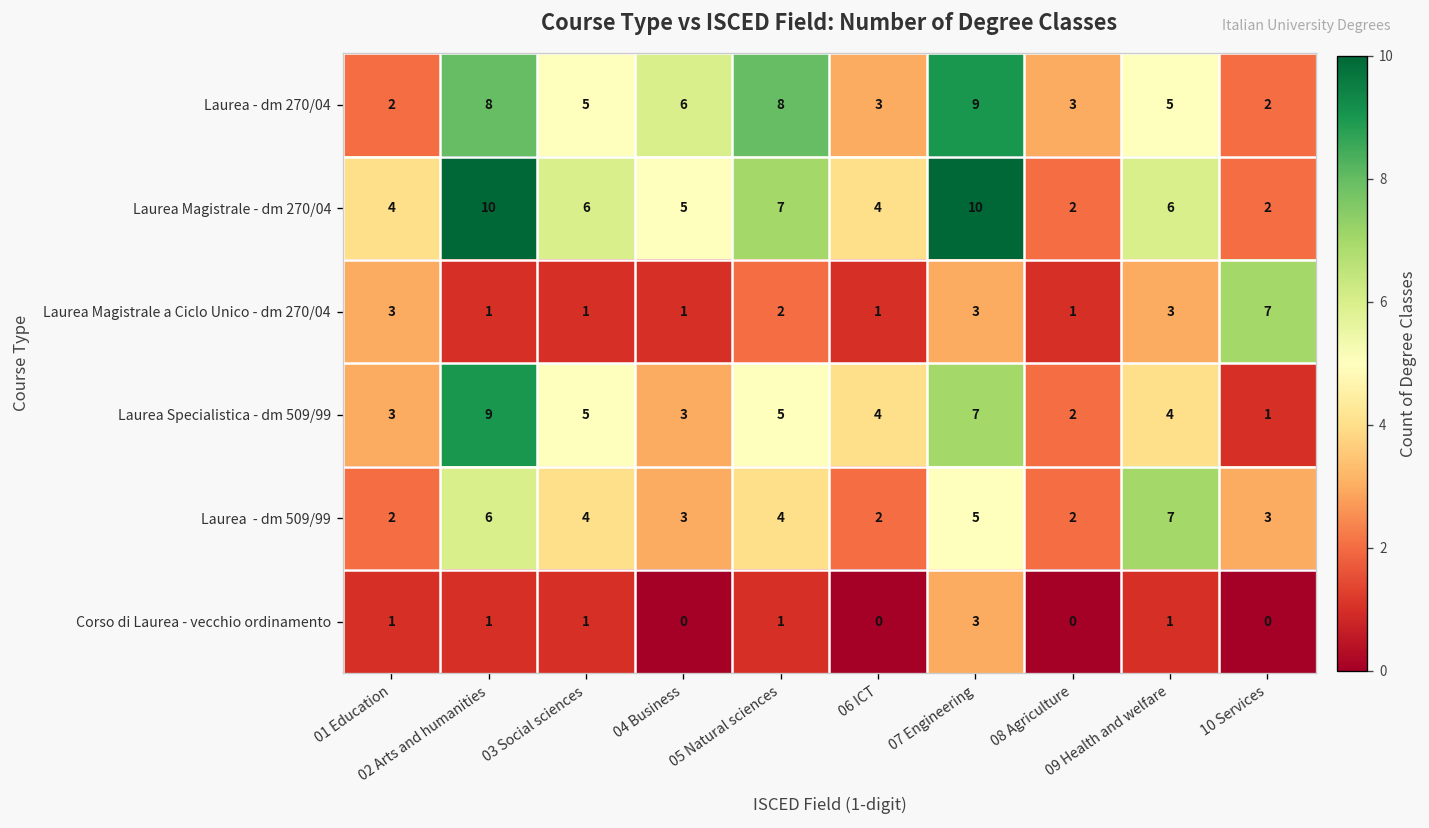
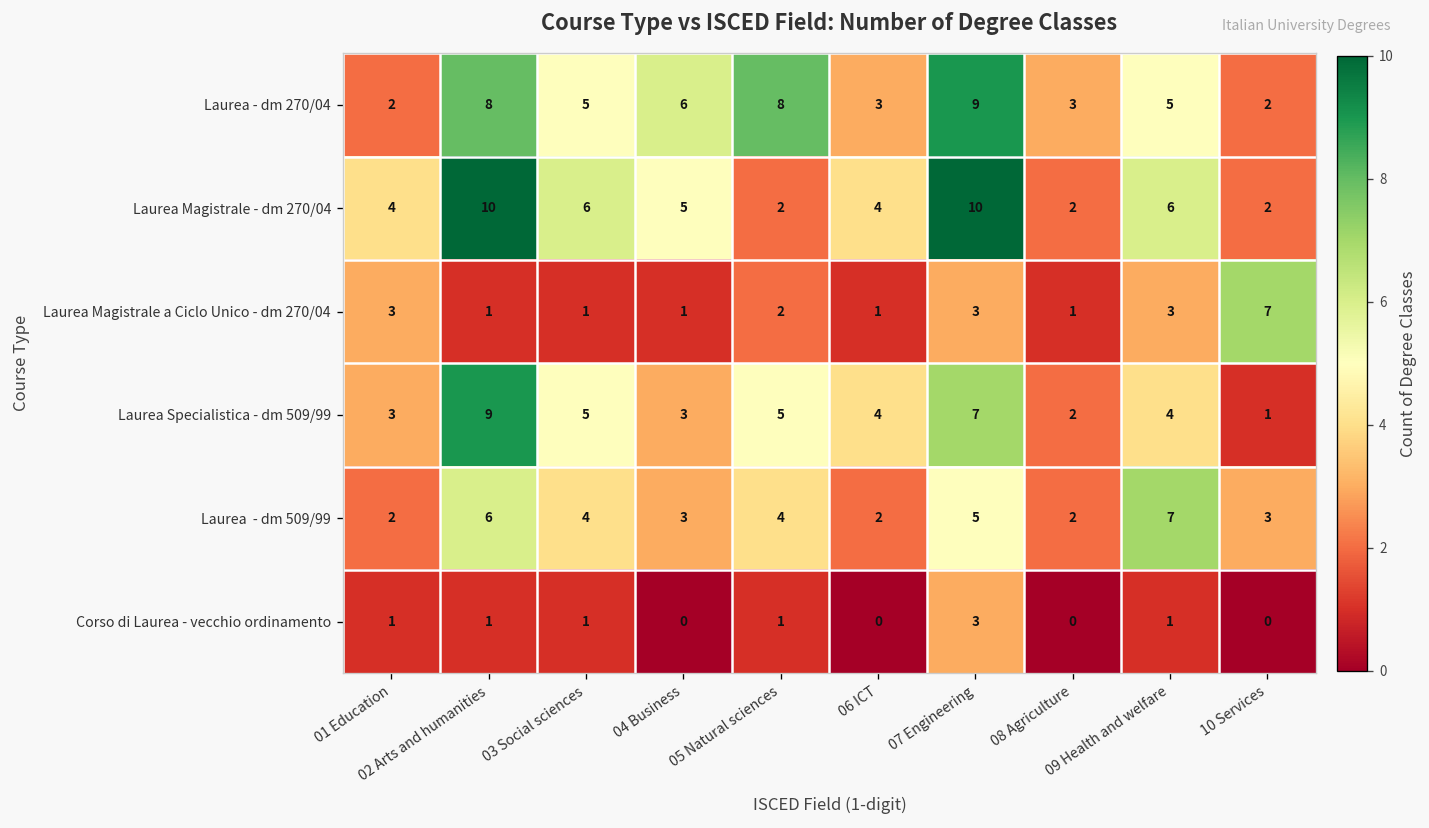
Laurea Magistrale - dm 270/04, 05 Natural sciences: 7 -> 2
